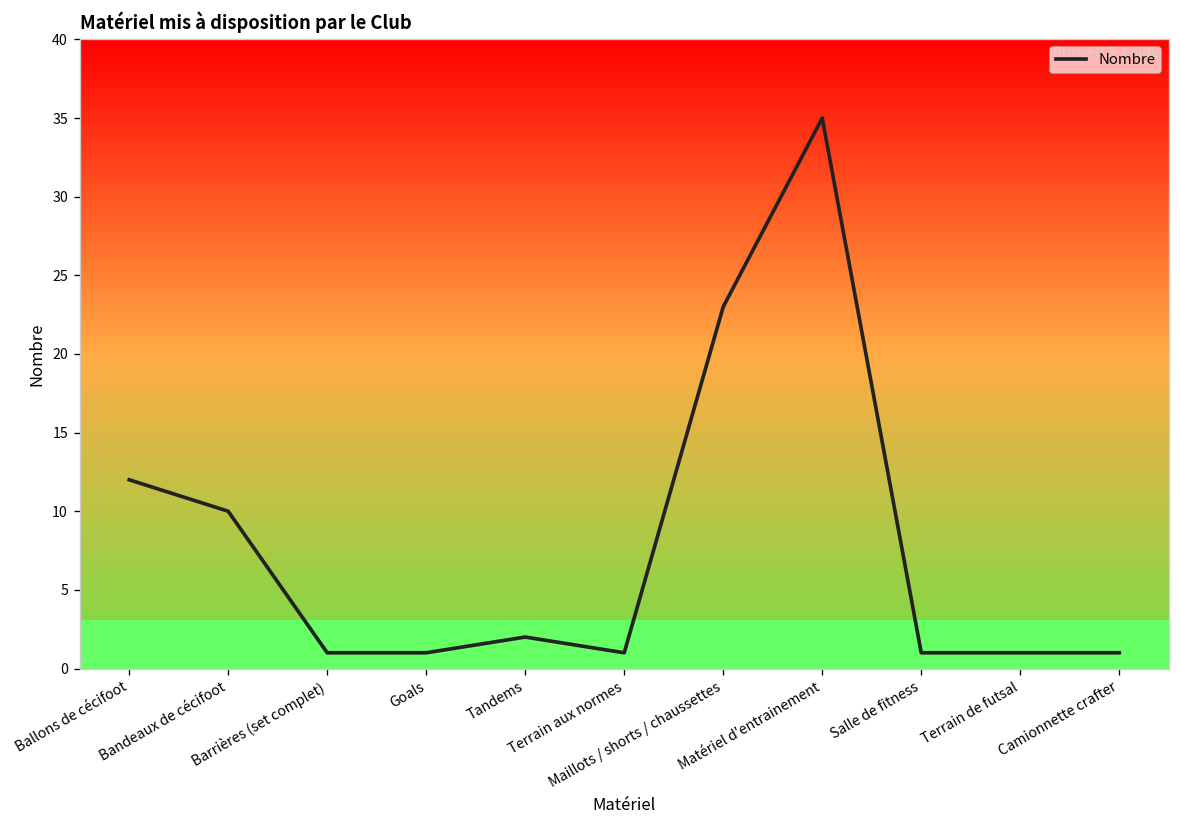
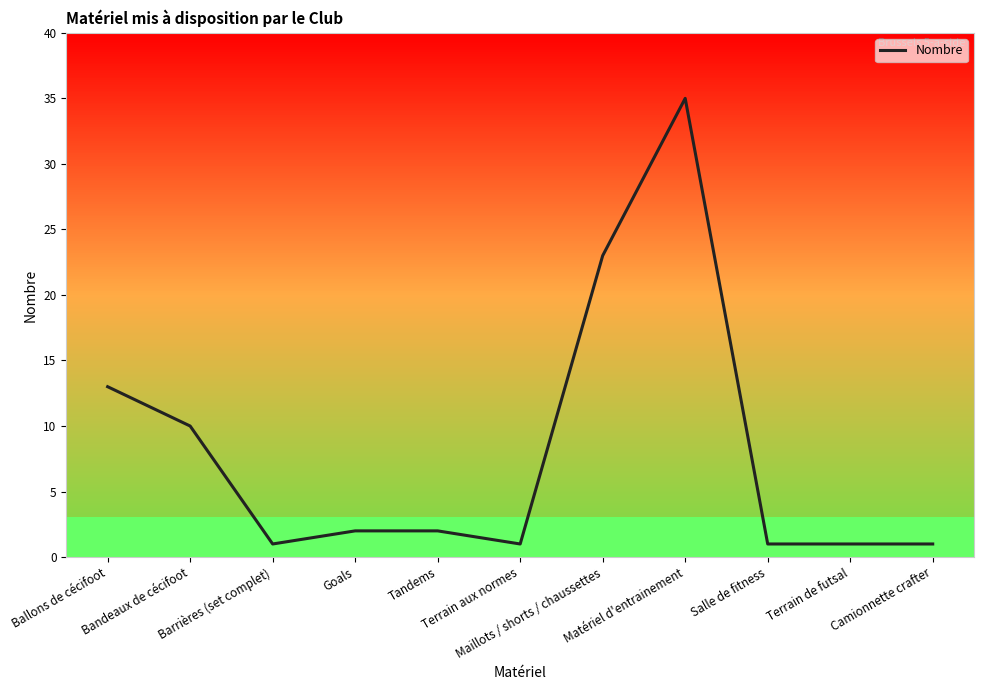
Ballons de cécifoot: 12 -> 13
Goals: 1 -> 2
